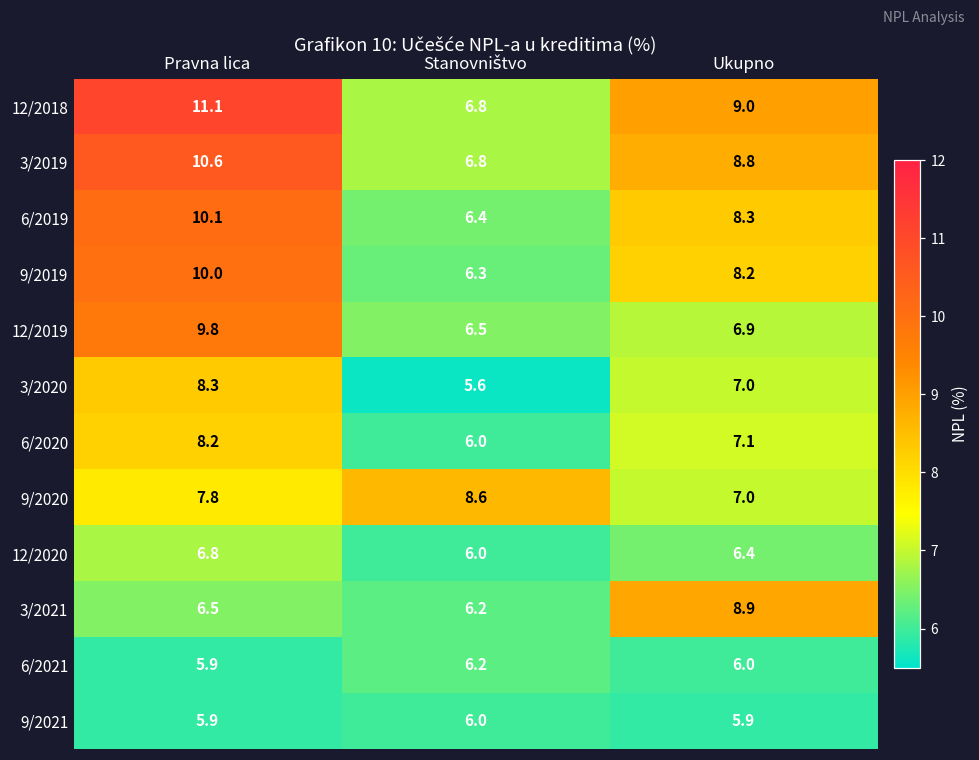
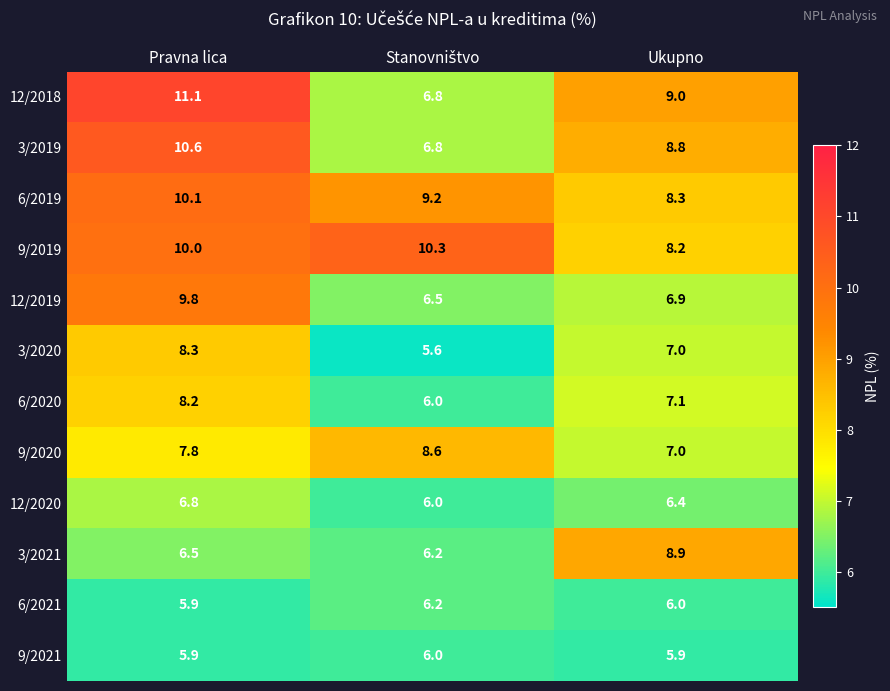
6/2019, Stanovništvo: 6.4 -> 9.2
9/2019, Stanovništvo: 6.3 -> 10.3
